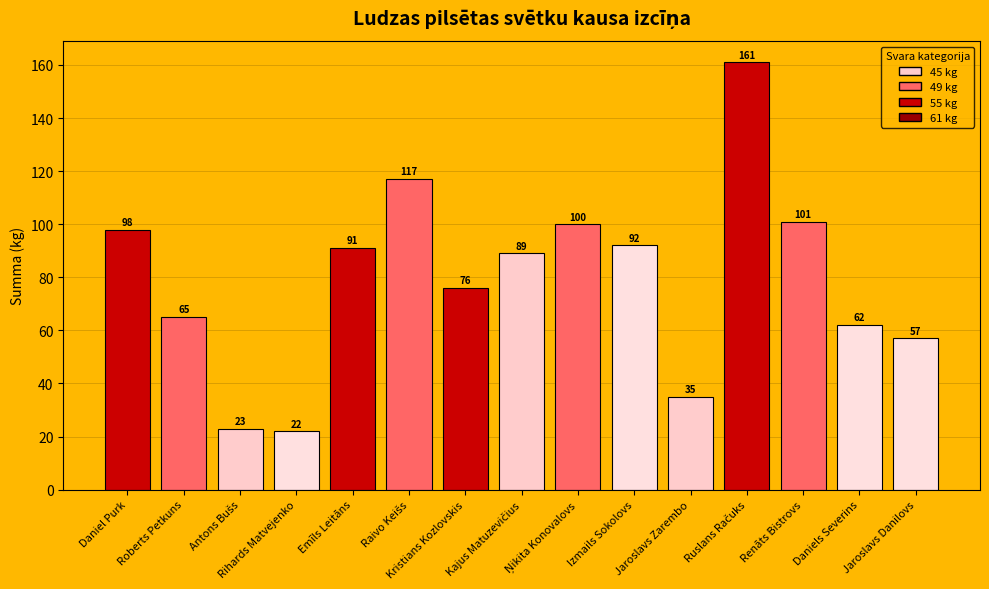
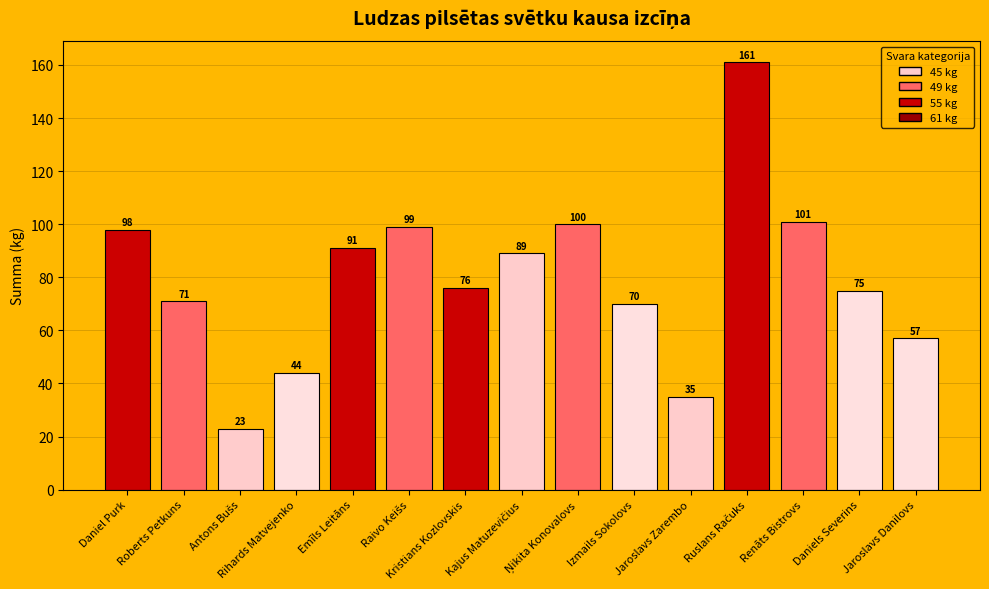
Roberts Petkuns: 65 -> 71
Rihards Matvejenko: 22 -> 44
Raivo Keišs: 117 -> 99
Izmails Sokolovs: 92 -> 70
Daniels Severins: 62 -> 75
